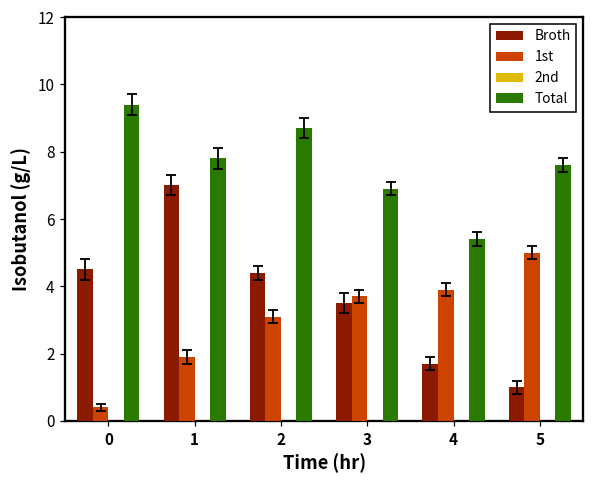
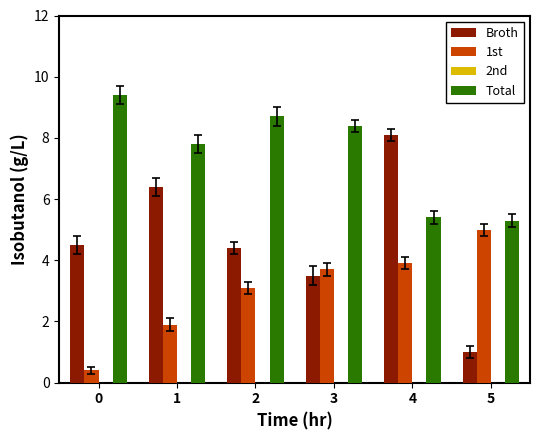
Broth, 1: 7.0 -> 6.4
Total, 3: 6.9 -> 8.4
Broth, 4: 1.7 -> 8.1
Total, 5: 7.6 -> 5.3
